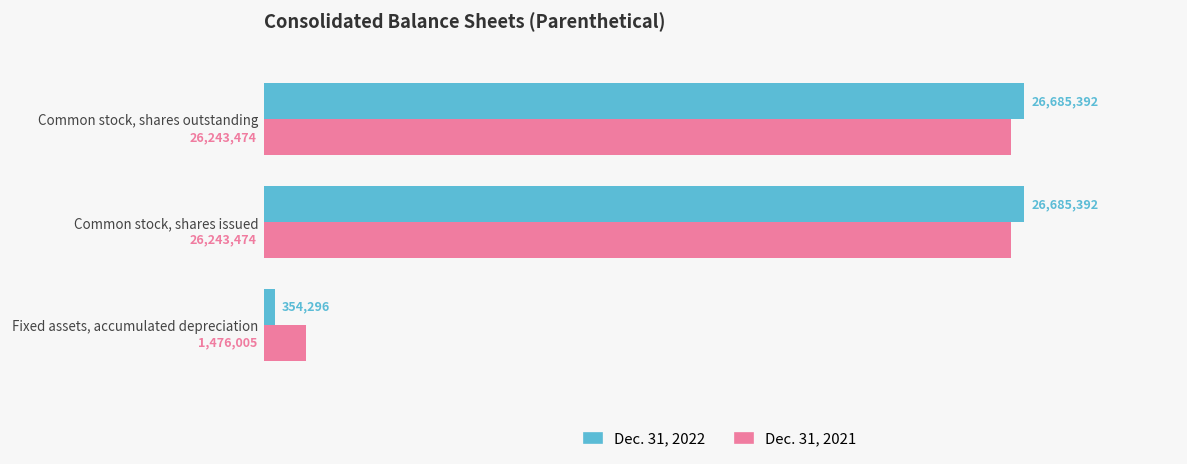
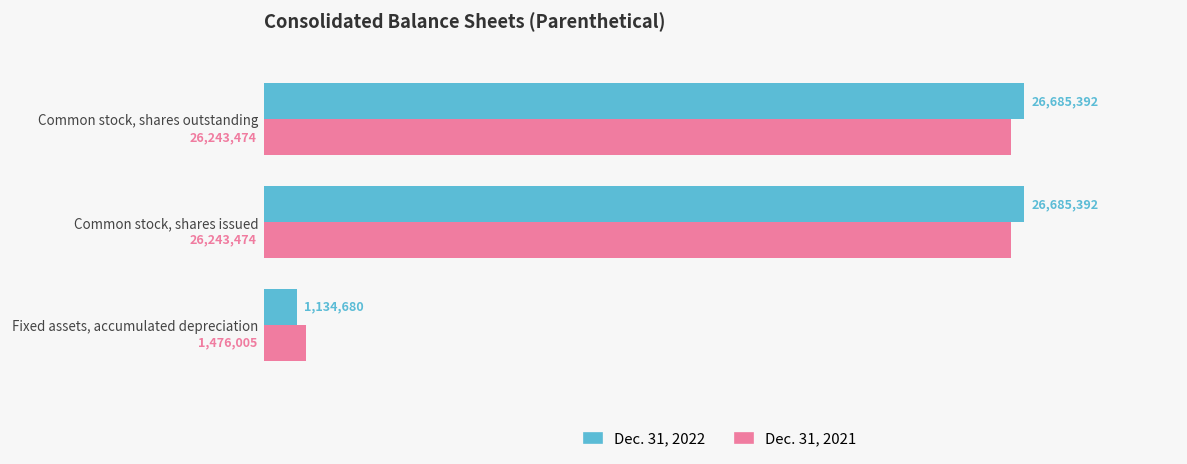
Dec. 31, 2022, Fixed assets, accumulated depreciation: 354,296 -> 1,134,680
